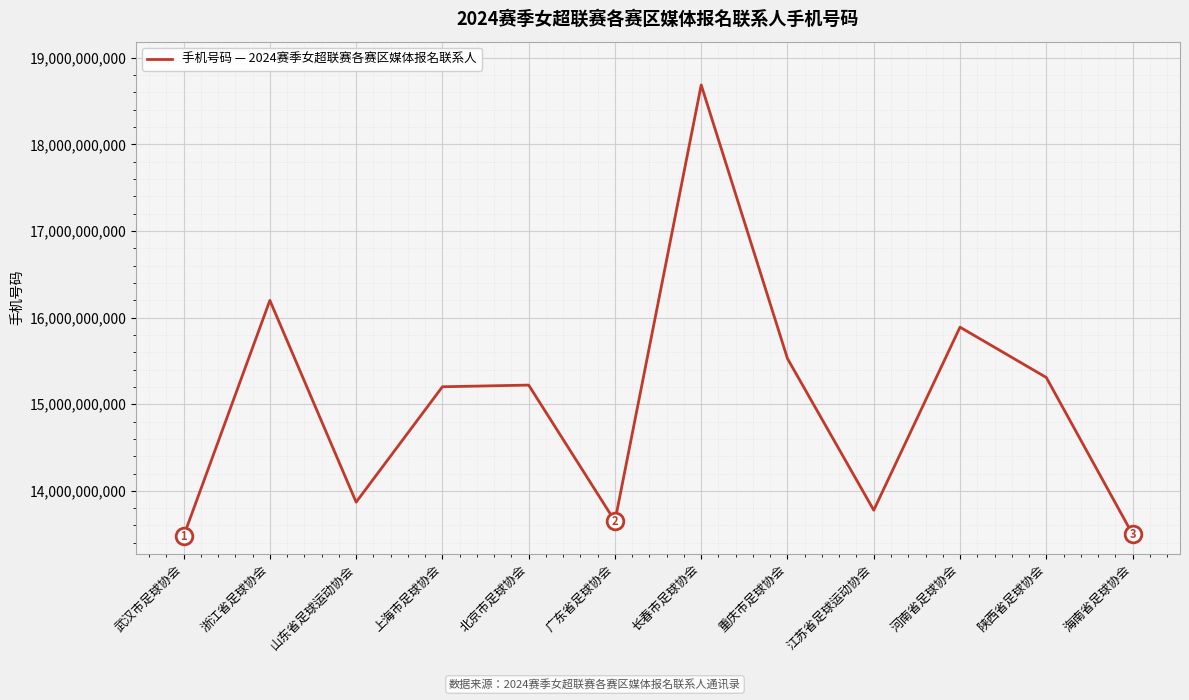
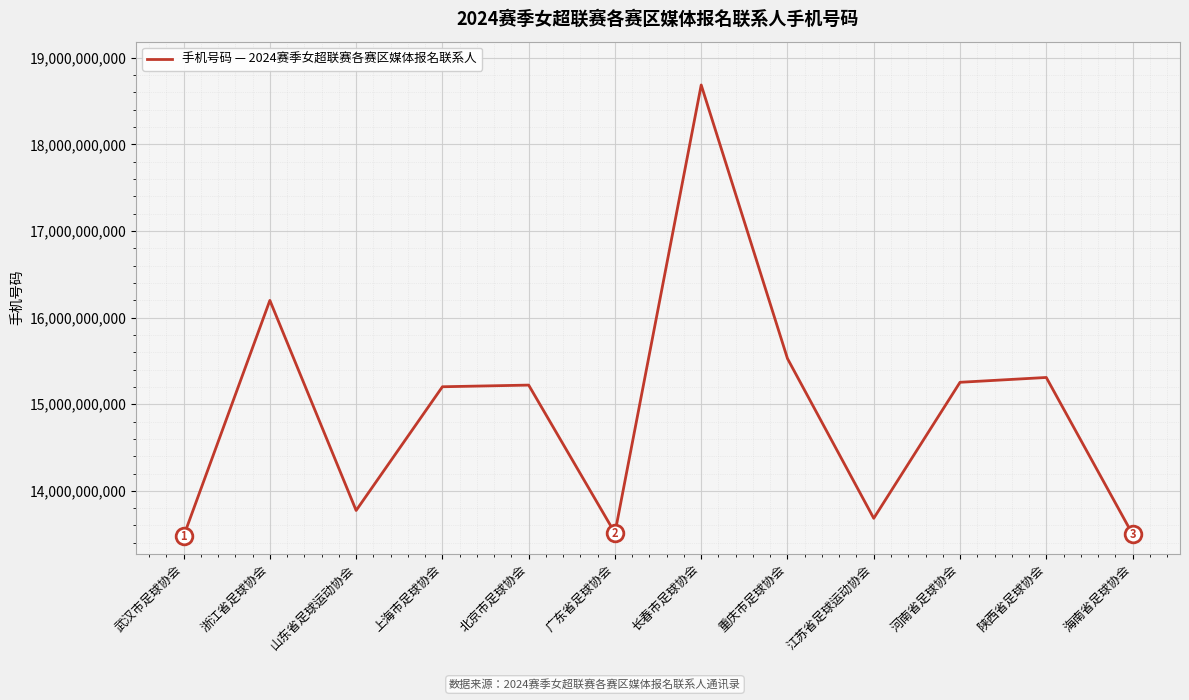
手机号码 — 2024赛季女超联赛各赛区媒体报名联系人, 山东省足球运动协会: 13,900,000,000 -> 13,800,000,000
手机号码 — 2024赛季女超联赛各赛区媒体报名联系人, 广东省足球协会: 13,600,000,000 -> 13,500,000,000
手机号码 — 2024赛季女超联赛各赛区媒体报名联系人, 江苏省足球运动协会: 13,800,000,000 -> 13,700,000,000
手机号码 — 2024赛季女超联赛各赛区媒体报名联系人, 河南省足球协会: 15,900,000,000 -> 15,300,000,000
